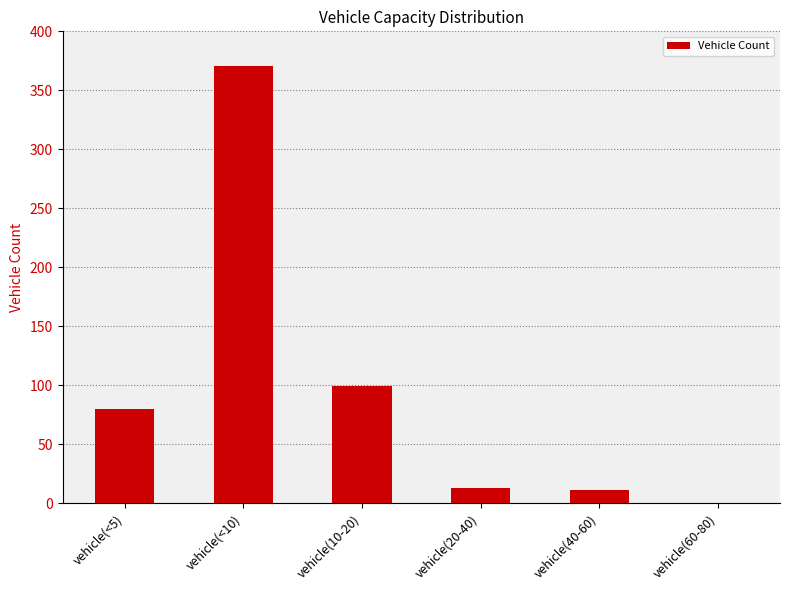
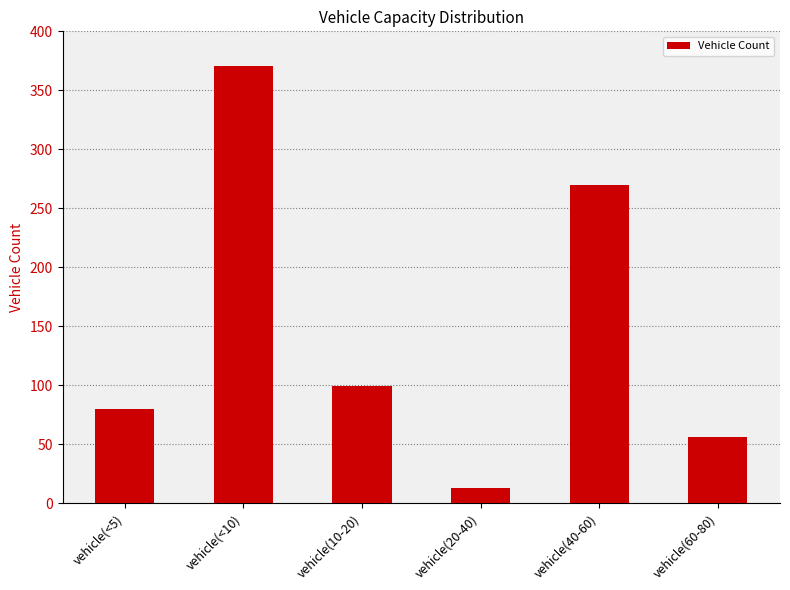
vehicle(40-60): 11 -> 270
vehicle(60-80): 0 -> 56
